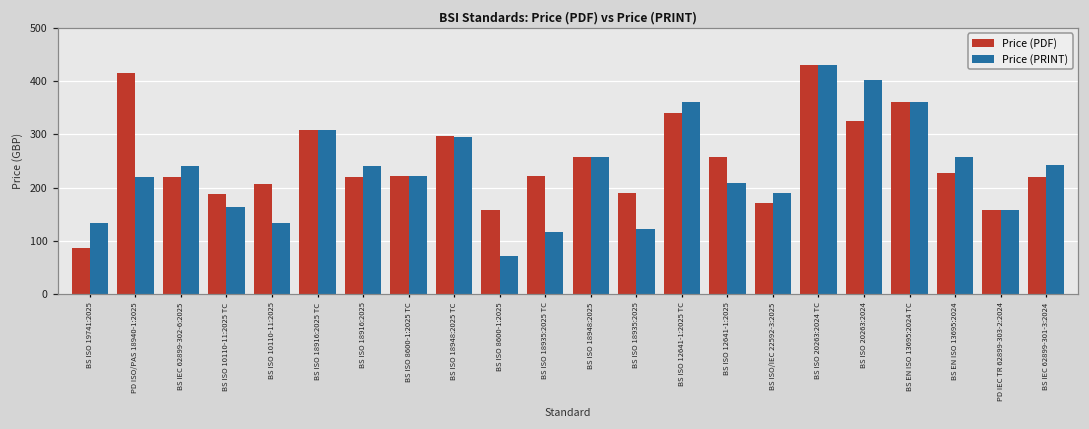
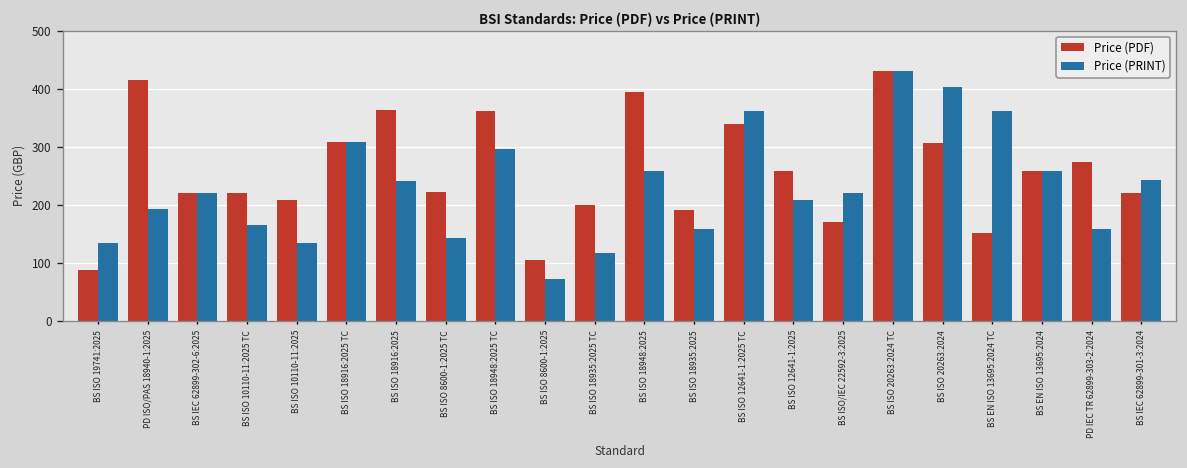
Price (PRINT), PD ISO/PAS 18940-1:2025: 220 -> 190
Price (PRINT), BS IEC 62899-302-6:2025: 240 -> 220
Price (PDF), BS ISO 10110-11:2025 TC: 190 -> 220
Price (PDF), BS ISO 18916:2025: 220 -> 360
Price (PRINT), BS ISO 8600-1:2025 TC: 220 -> 140
Price (PDF), BS ISO 18948:2025 TC: 300 -> 360
Price (PDF), BS ISO 8600-1:2025: 160 -> 100
Price (PDF), BS ISO 18935:2025 TC: 220 -> 200
Price (PDF), BS ISO 18948:2025: 260 -> 390
Price (PRINT), BS ISO 18935:2025: 120 -> 160
Price (PRINT), BS ISO/IEC 22592-3:2025: 190 -> 220
Price (PDF), BS ISO 20263:2024: 320 -> 310
Price (PDF), BS EN ISO 13695:2024 TC: 360 -> 150
Price (PDF), BS EN ISO 13695:2024: 230 -> 260
Price (PDF), PD IEC TR 62899-303-2:2024: 160 -> 270
